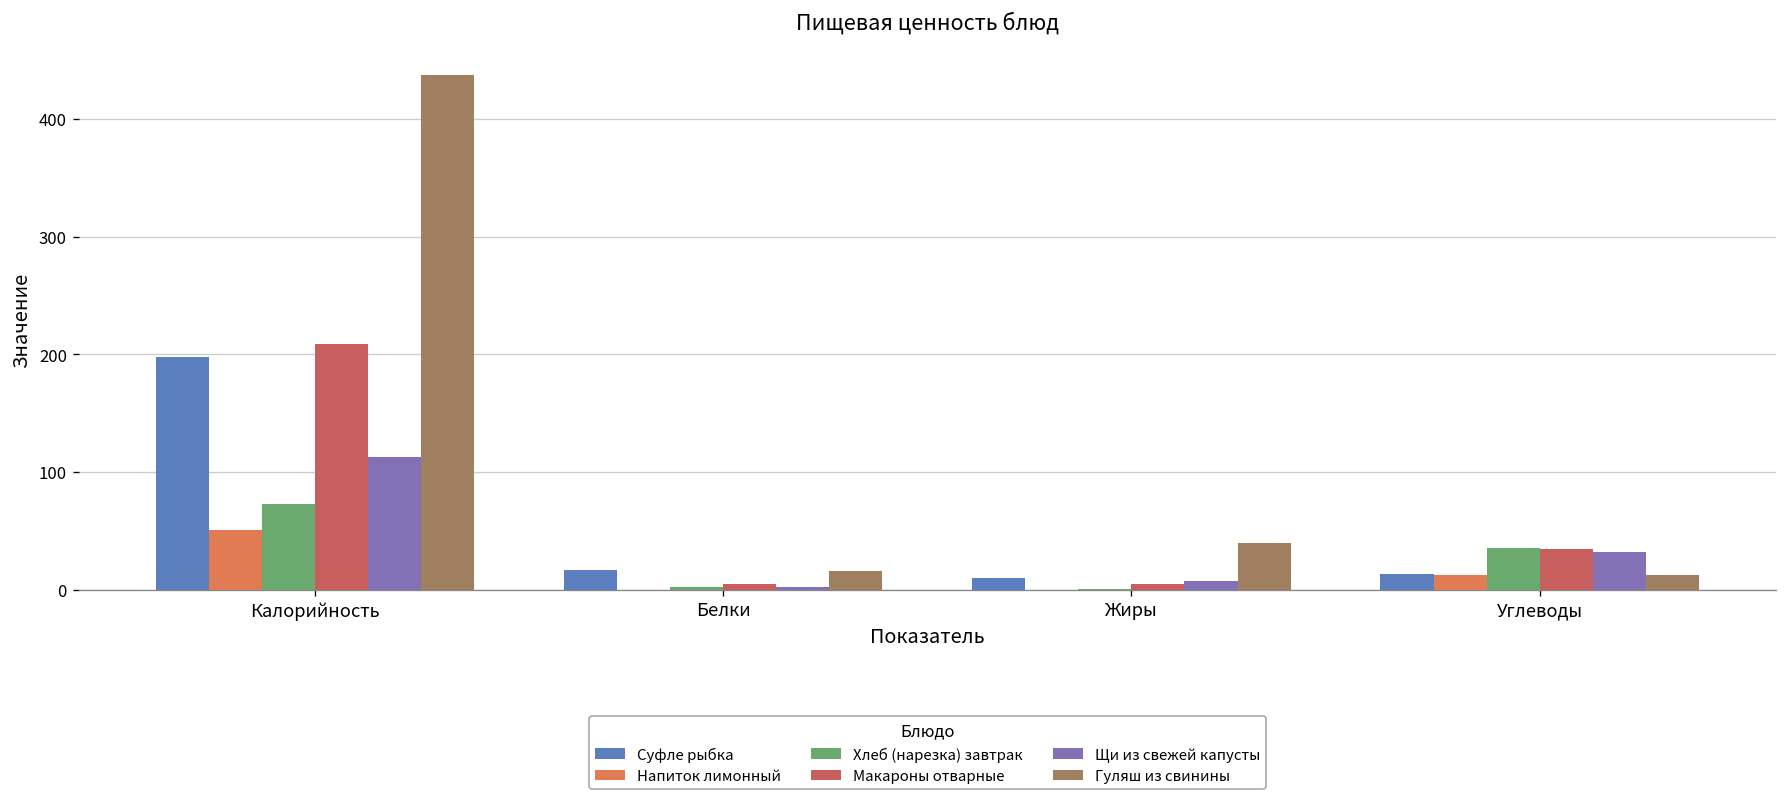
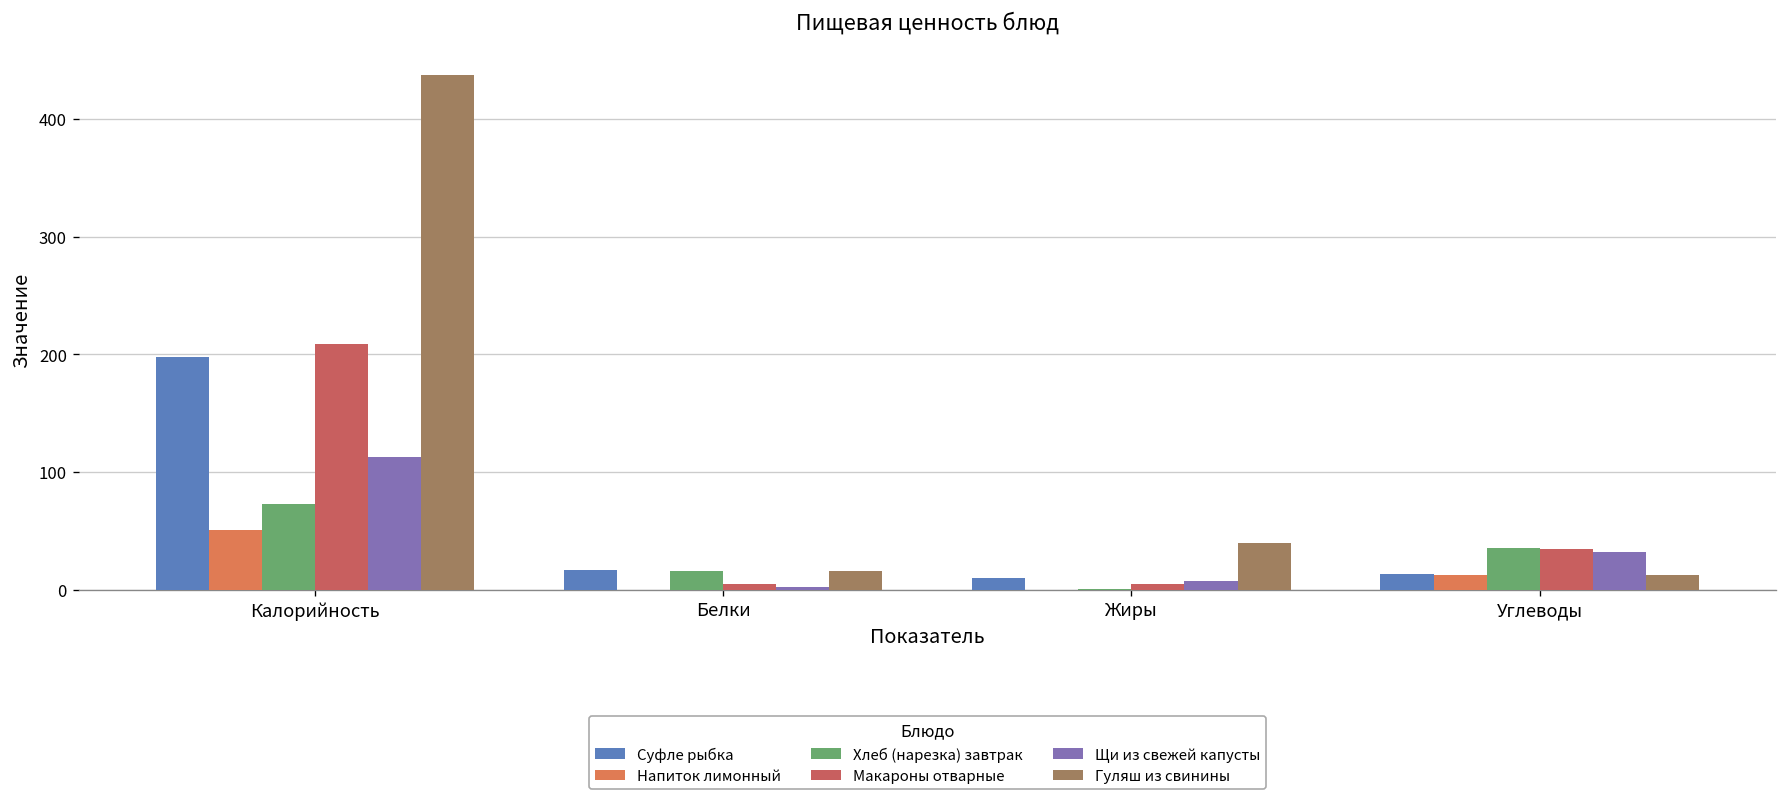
Хлеб (нарезка) завтрак, Белки: 0 -> 20
